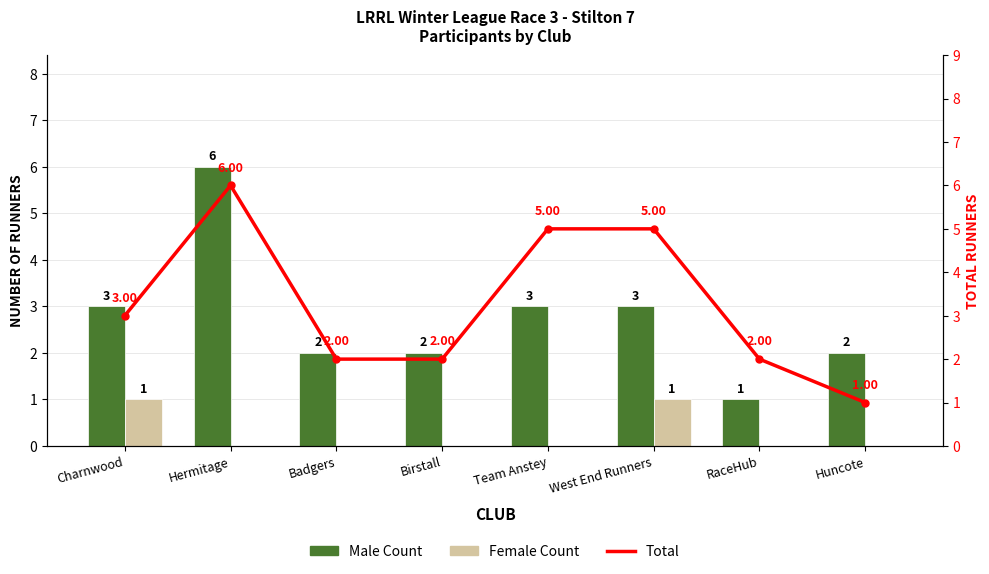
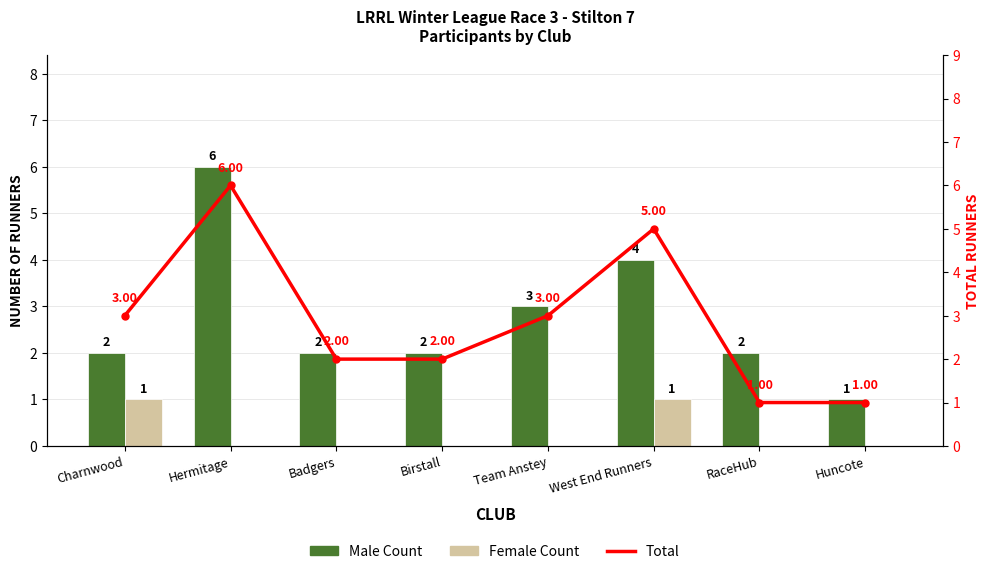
Male Count, Charnwood: 3 -> 2
Male Count, West End Runners: 3 -> 4
Male Count, RaceHub: 1 -> 2
Male Count, Huncote: 2 -> 1
Total, Team Anstey: 5.00 -> 3.00
Total, RaceHub: 2.00 -> 1.00
